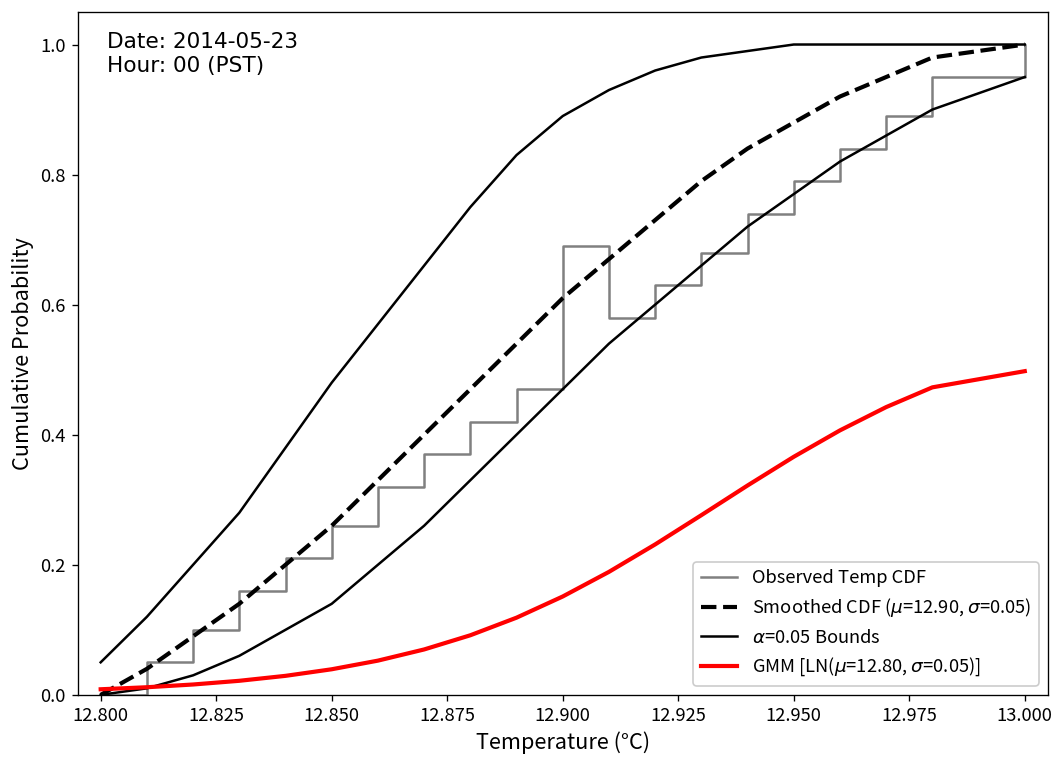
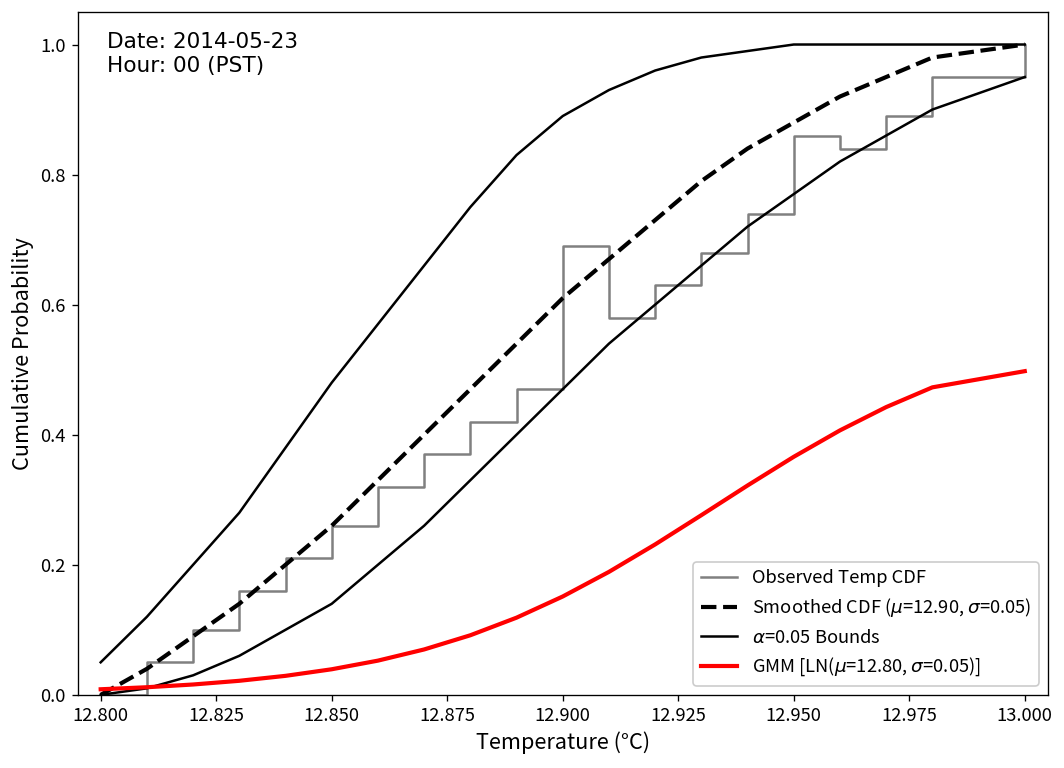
Observed Temp CDF, 12.950: 0.79 -> 0.86
